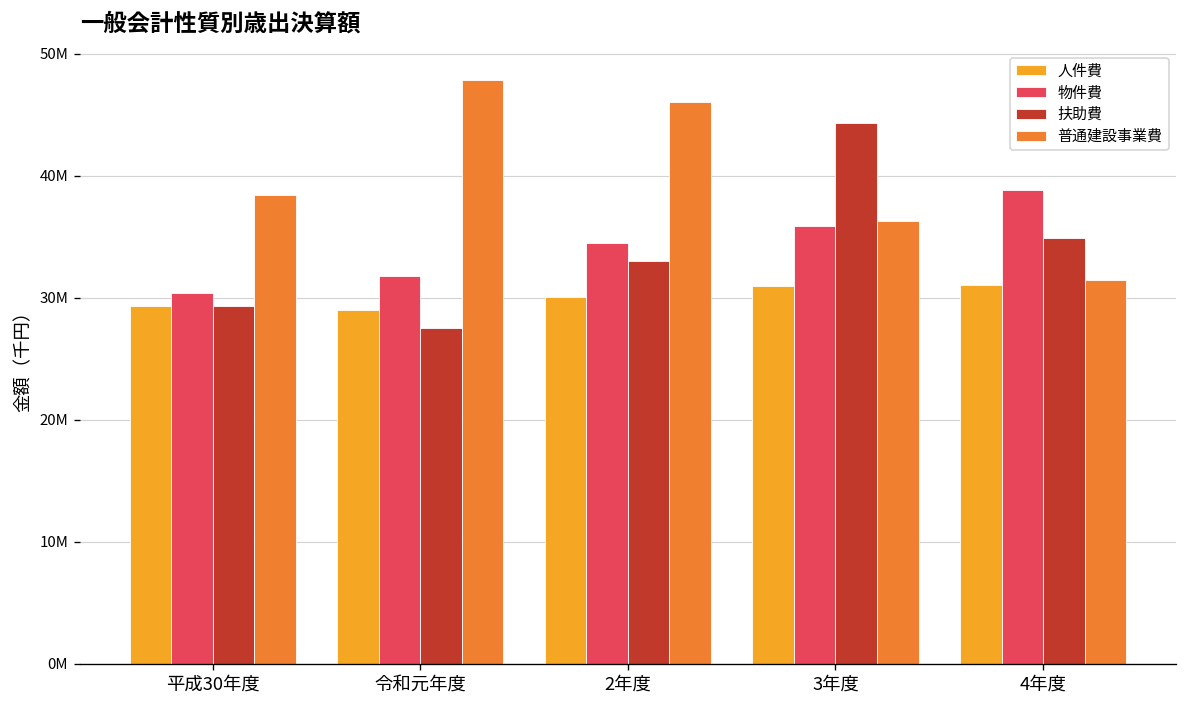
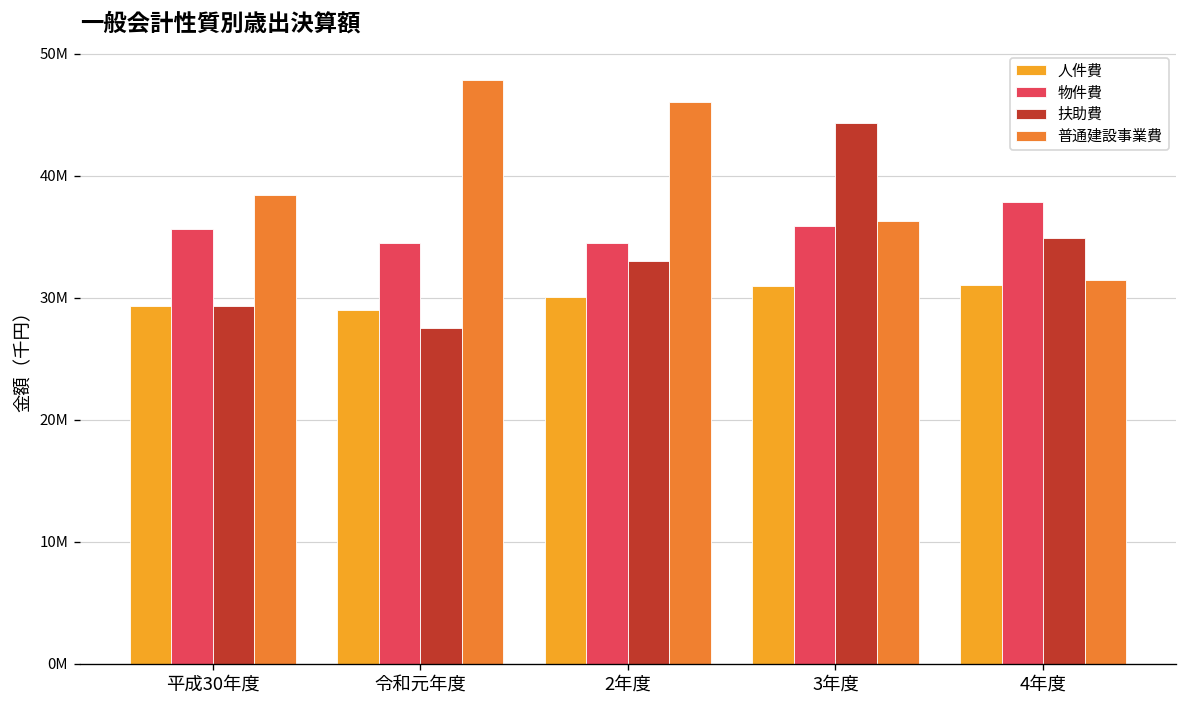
物件費, 平成30年度: 30400000 -> 35600000
物件費, 令和元年度: 31800000 -> 34500000
物件費, 4年度: 38900000 -> 37800000
